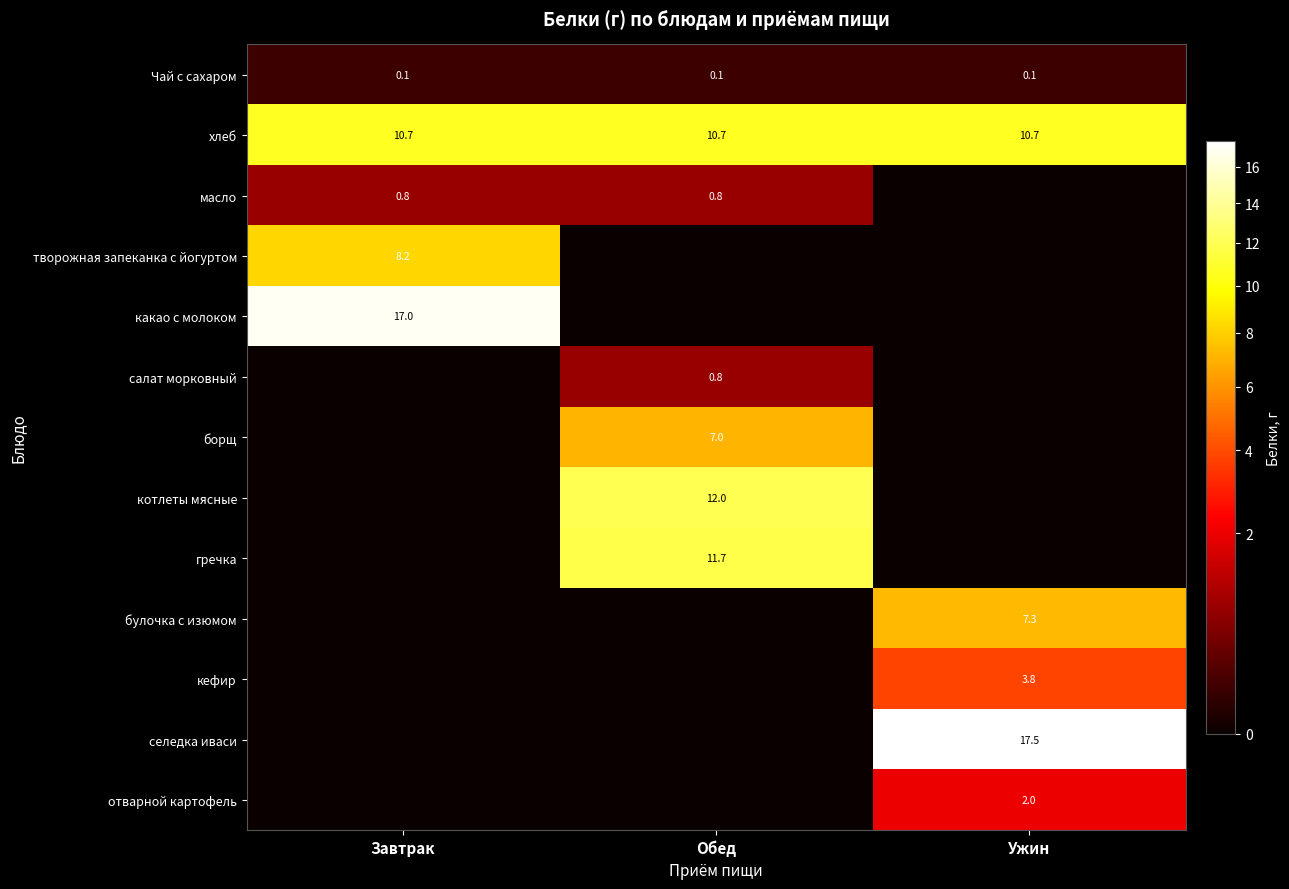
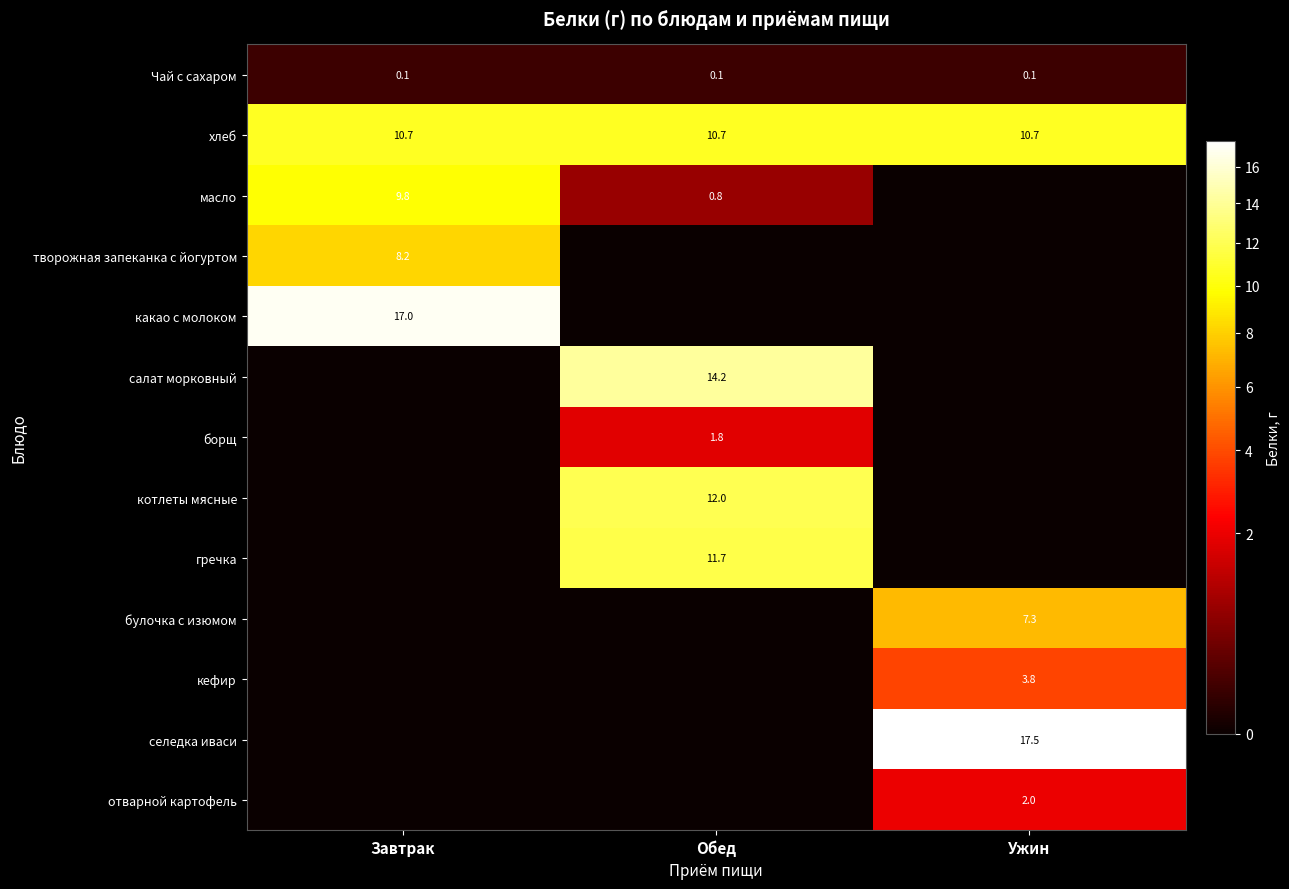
масло, Завтрак: 0.8 -> 9.8
салат морковный, Обед: 0.8 -> 14.2
борщ, Обед: 7.0 -> 1.8
